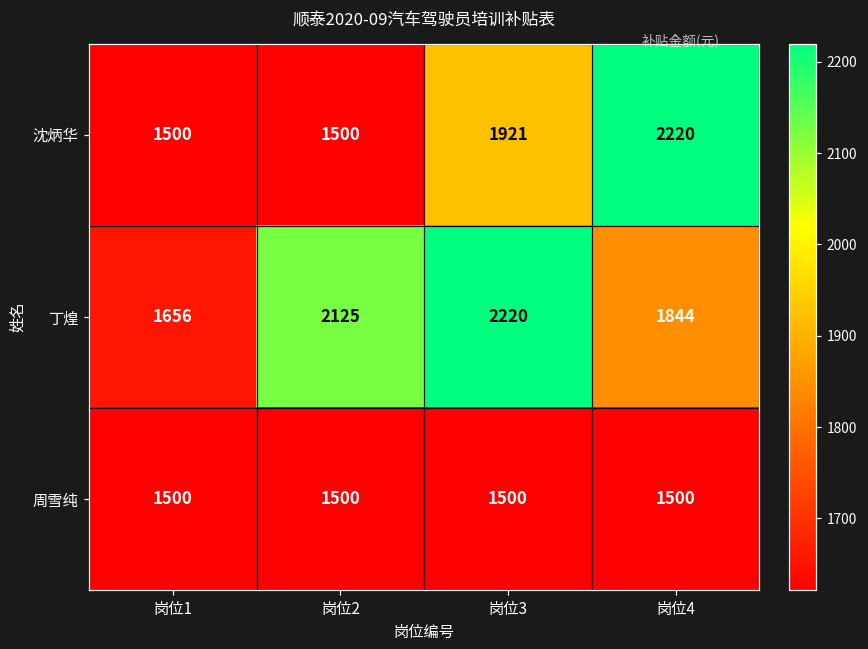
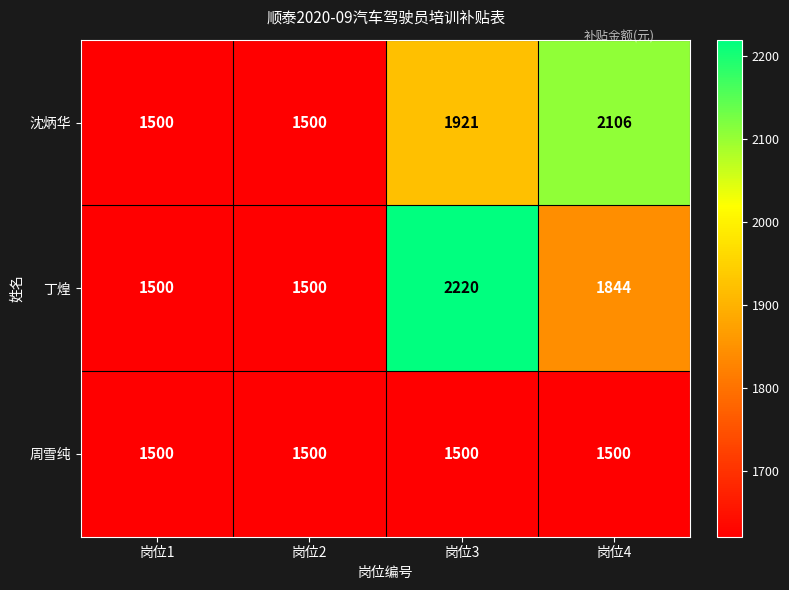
沈炳华, 岗位4: 2220 -> 2106
丁煌, 岗位1: 1656 -> 1500
丁煌, 岗位2: 2125 -> 1500
